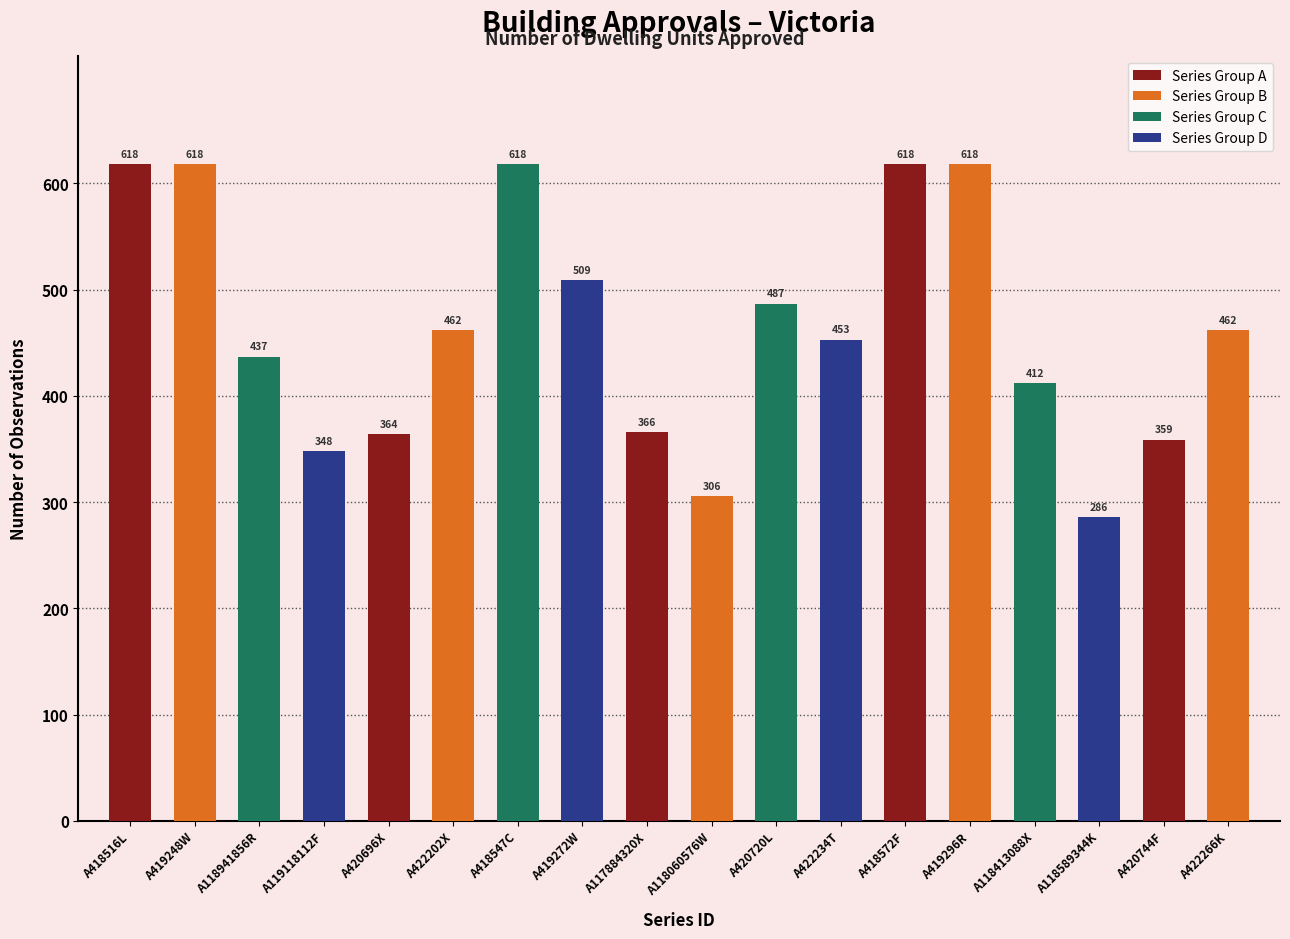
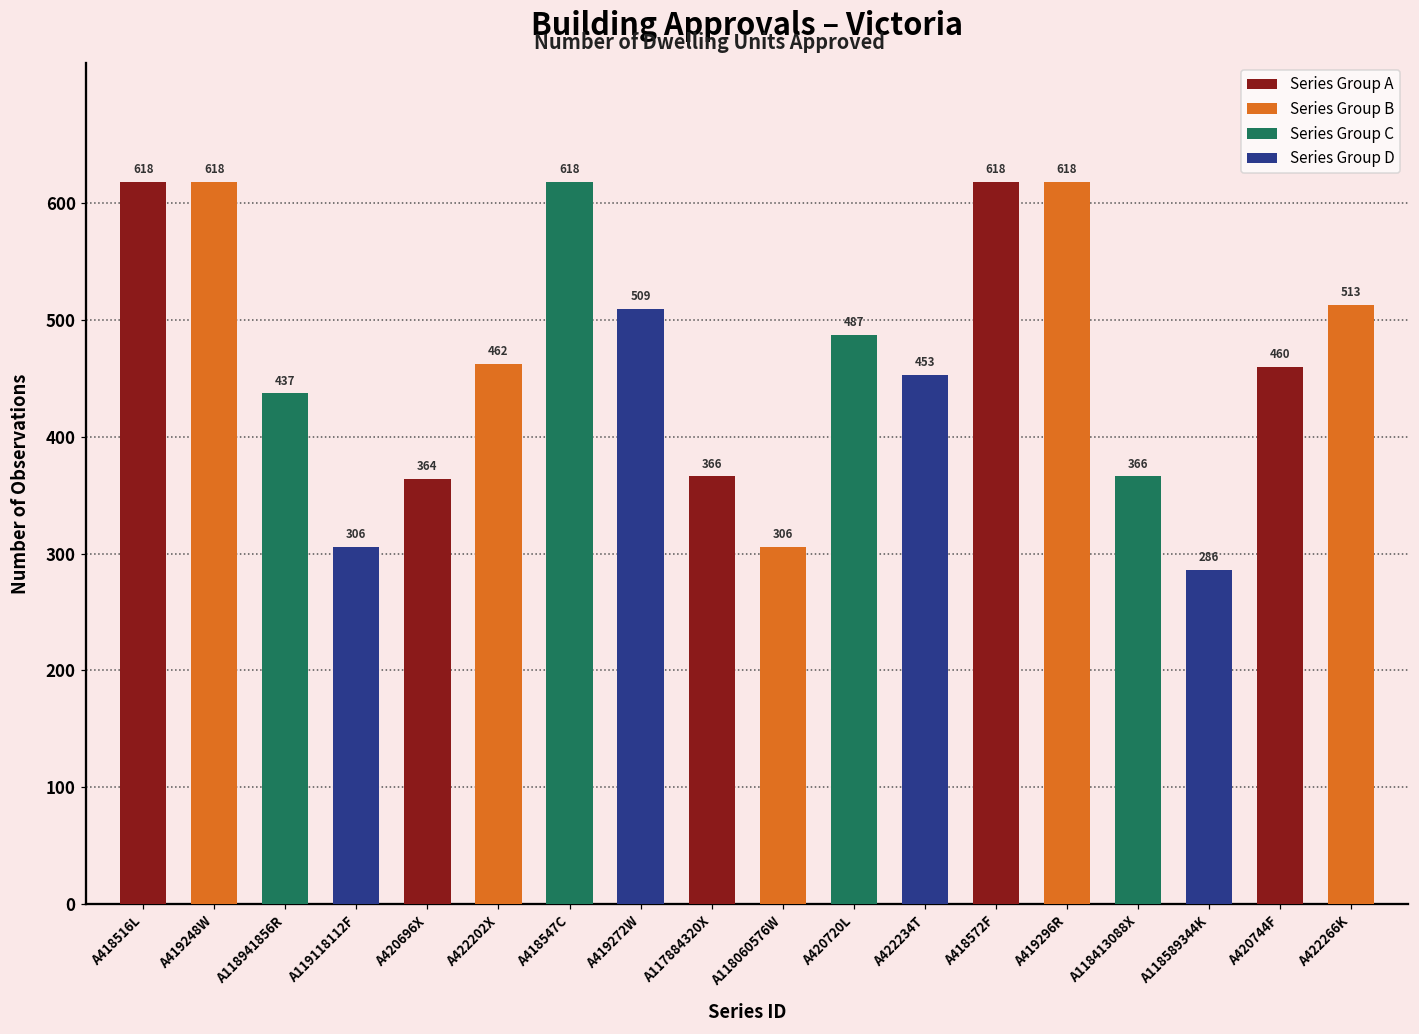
Series Group D, A119118112F: 348 -> 306
Series Group C, A118413088X: 412 -> 366
Series Group A, A420744F: 359 -> 460
Series Group B, A422266K: 462 -> 513
